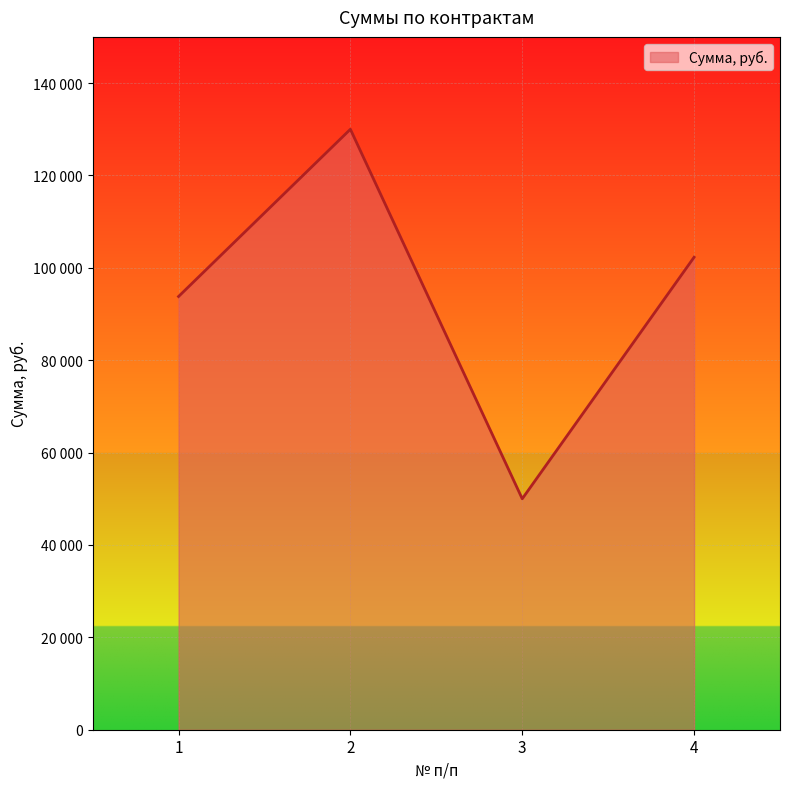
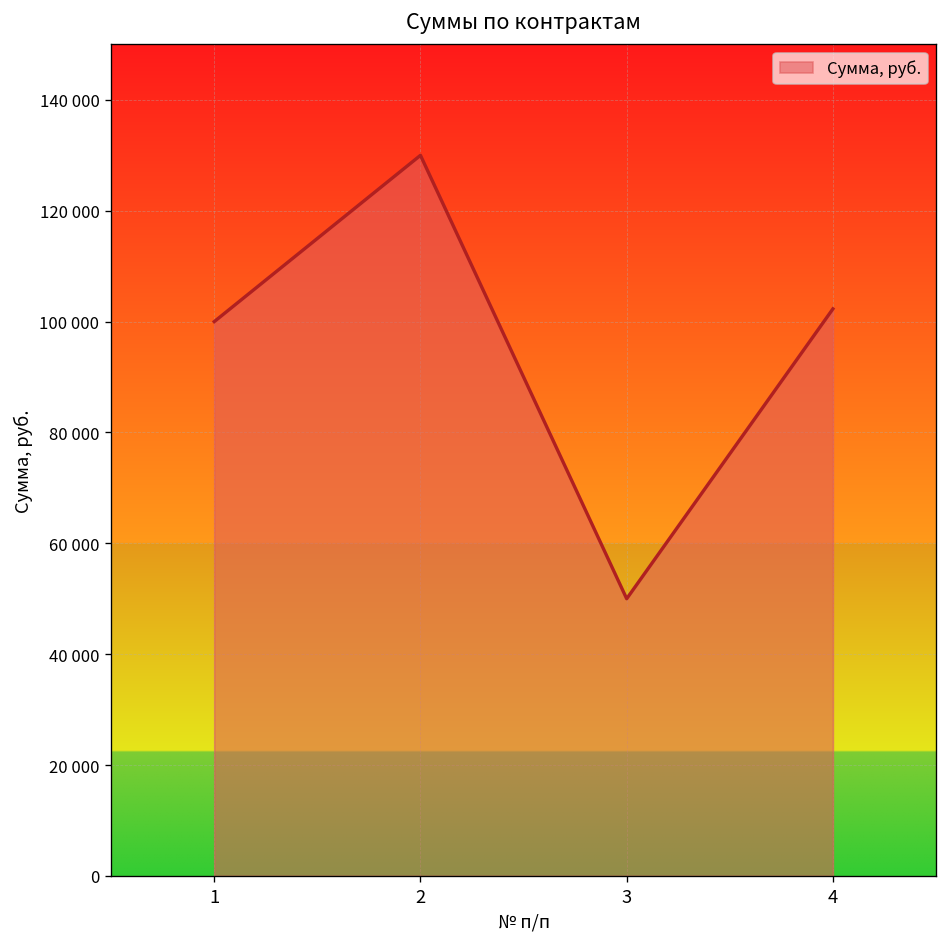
1: 94000 -> 100000
